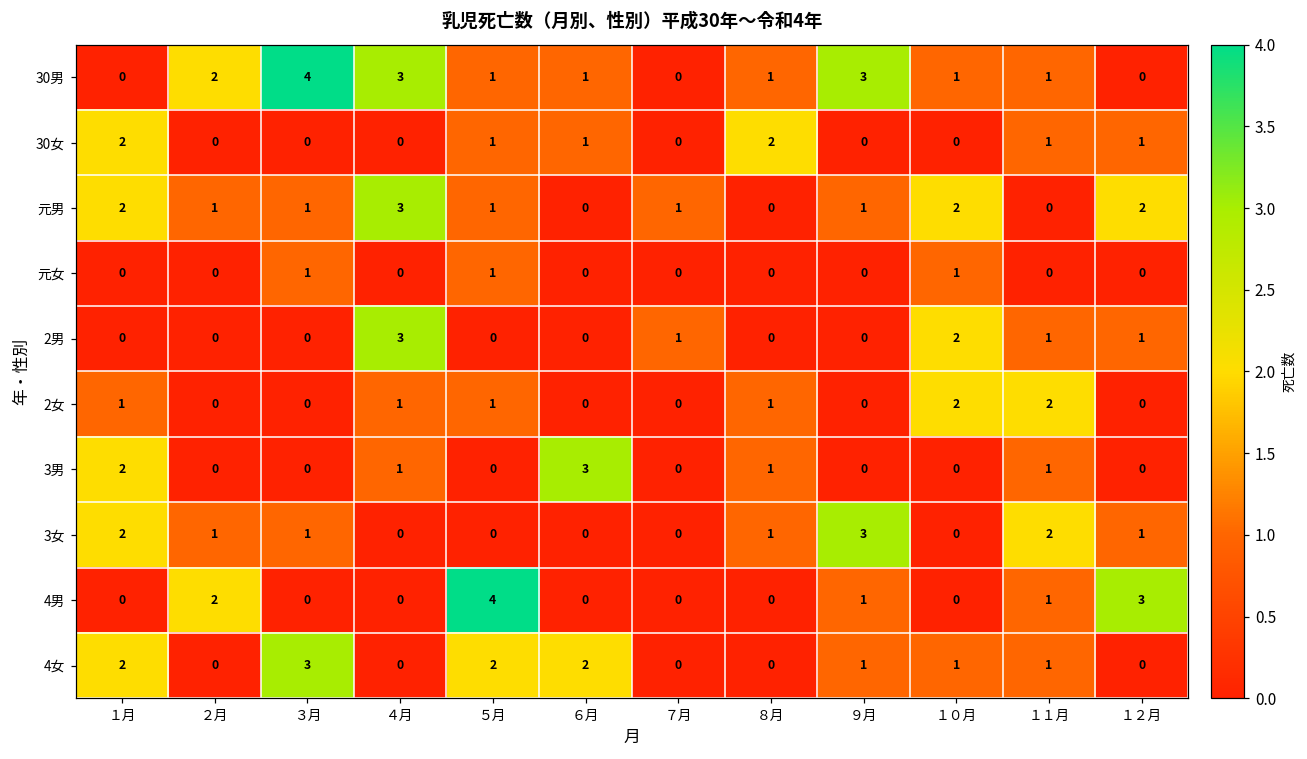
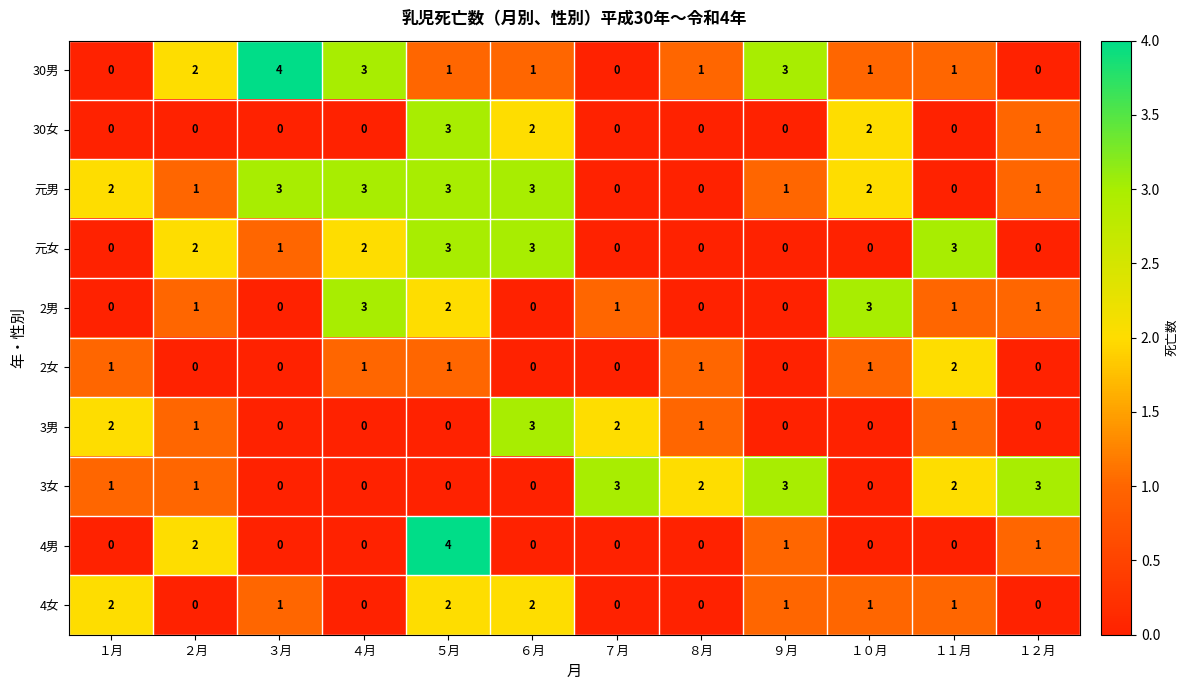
30女, １月: 2 -> 0
30女, ５月: 1 -> 3
30女, ６月: 1 -> 2
30女, ８月: 2 -> 0
30女, １０月: 0 -> 2
30女, １１月: 1 -> 0
元男, ３月: 1 -> 3
元男, ５月: 1 -> 3
元男, ６月: 0 -> 3
元男, ７月: 1 -> 0
元男, １２月: 2 -> 1
元女, ２月: 0 -> 2
元女, ４月: 0 -> 2
元女, ５月: 1 -> 3
元女, ６月: 0 -> 3
元女, １０月: 1 -> 0
元女, １１月: 0 -> 3
2男, ２月: 0 -> 1
2男, ５月: 0 -> 2
2男, １０月: 2 -> 3
2女, １０月: 2 -> 1
3男, ２月: 0 -> 1
3男, ４月: 1 -> 0
3男, ７月: 0 -> 2
3女, １月: 2 -> 1
3女, ３月: 1 -> 0
3女, ７月: 0 -> 3
3女, ８月: 1 -> 2
3女, １２月: 1 -> 3
4男, １１月: 1 -> 0
4男, １２月: 3 -> 1
4女, ３月: 3 -> 1
